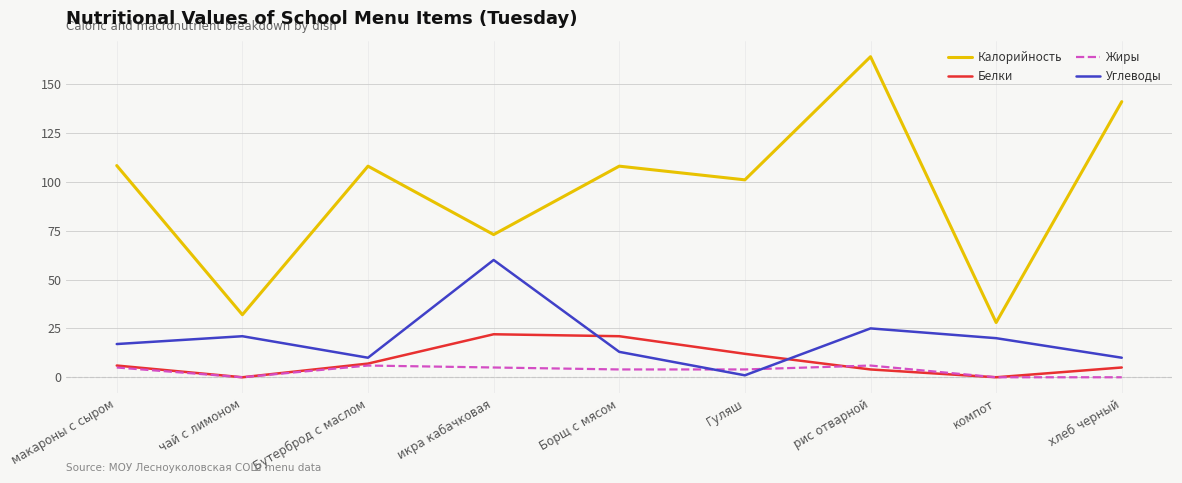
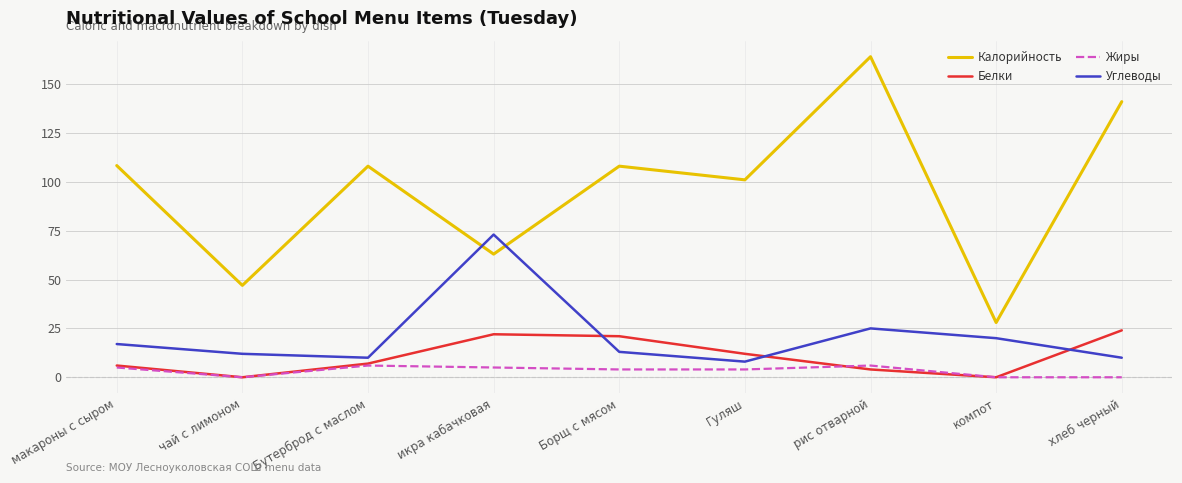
Калорийность, чай с лимоном: 32 -> 47
Углеводы, чай с лимоном: 21 -> 12
Калорийность, икра кабачковая: 73 -> 63
Углеводы, икра кабачковая: 60 -> 73
Углеводы, Гуляш: 1 -> 8
Белки, хлеб черный: 5 -> 24
